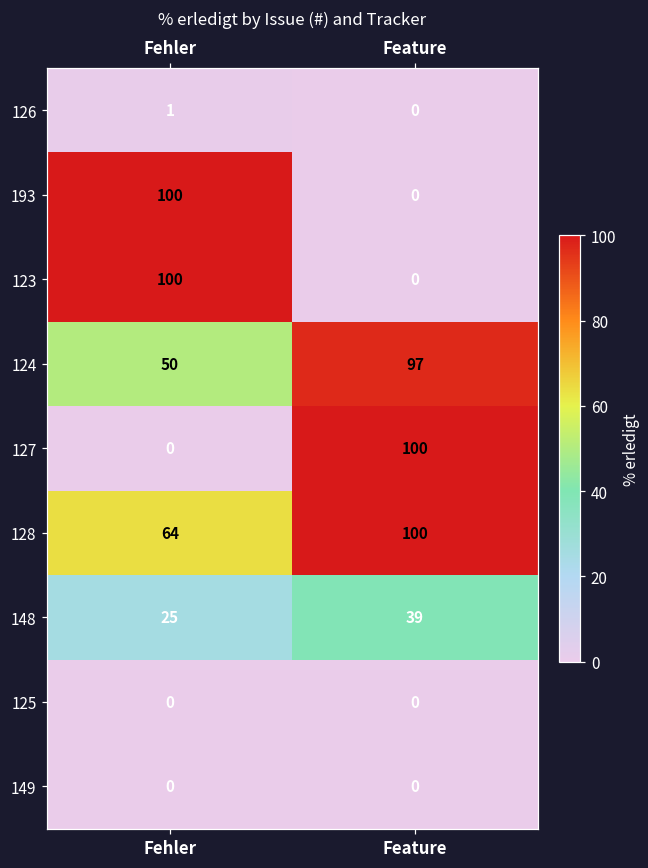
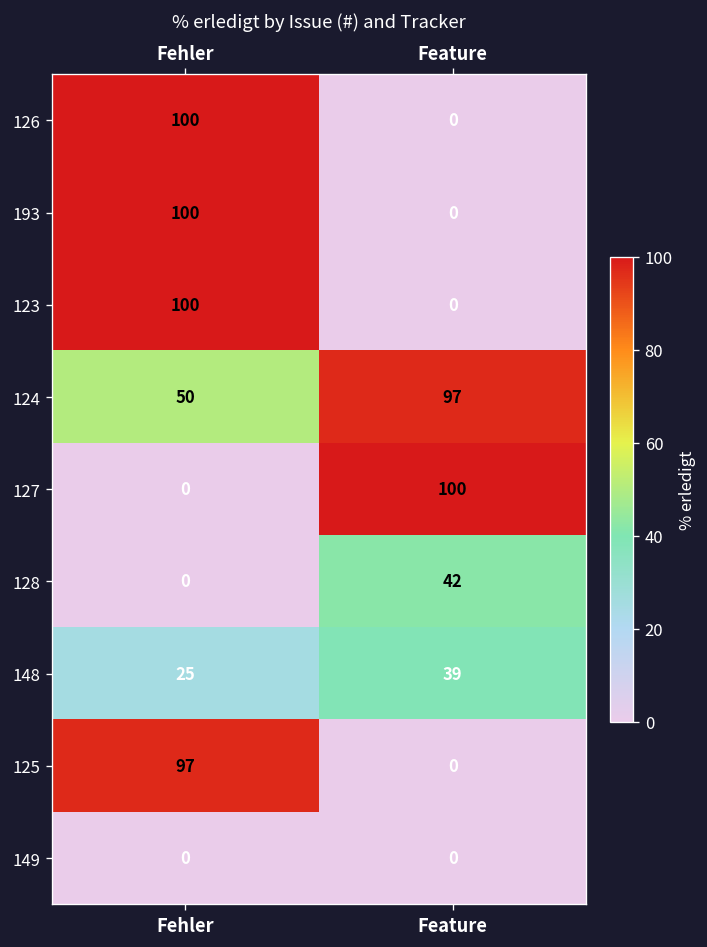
126, Fehler: 1 -> 100
128, Fehler: 64 -> 0
128, Feature: 100 -> 42
125, Fehler: 0 -> 97
